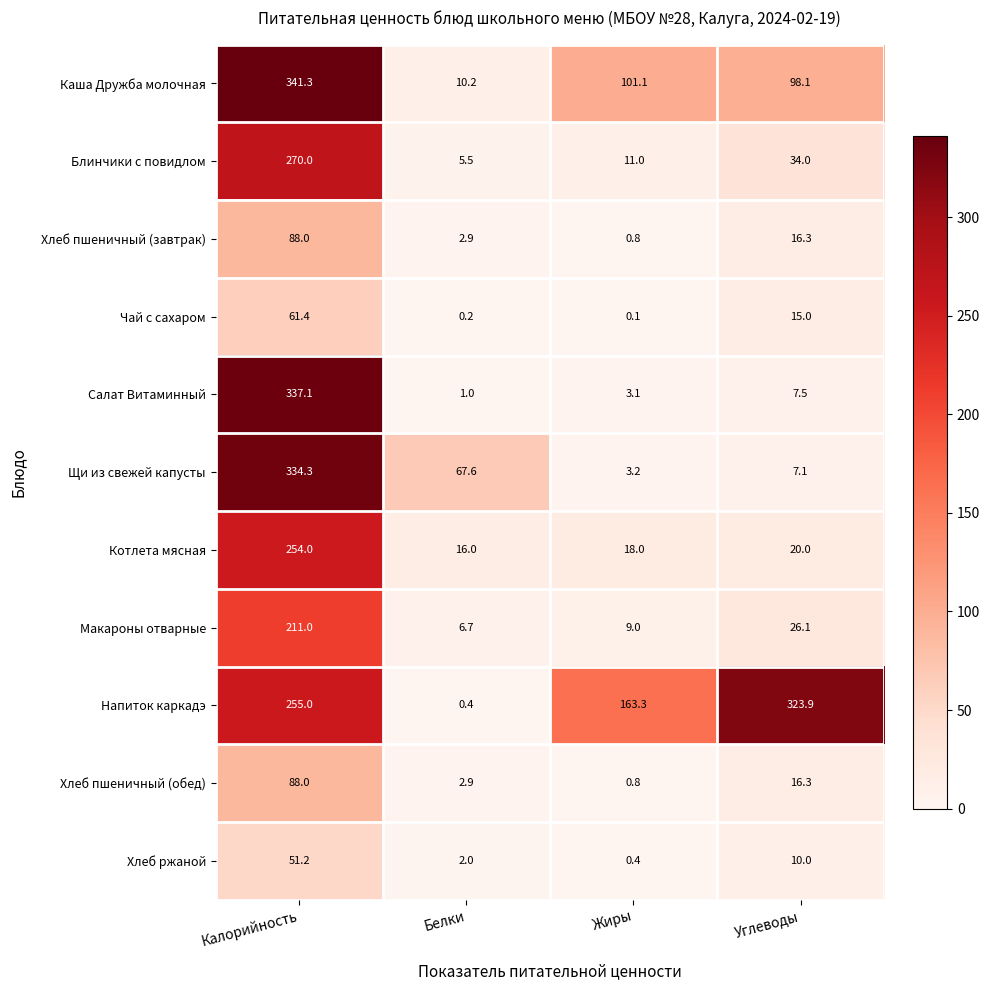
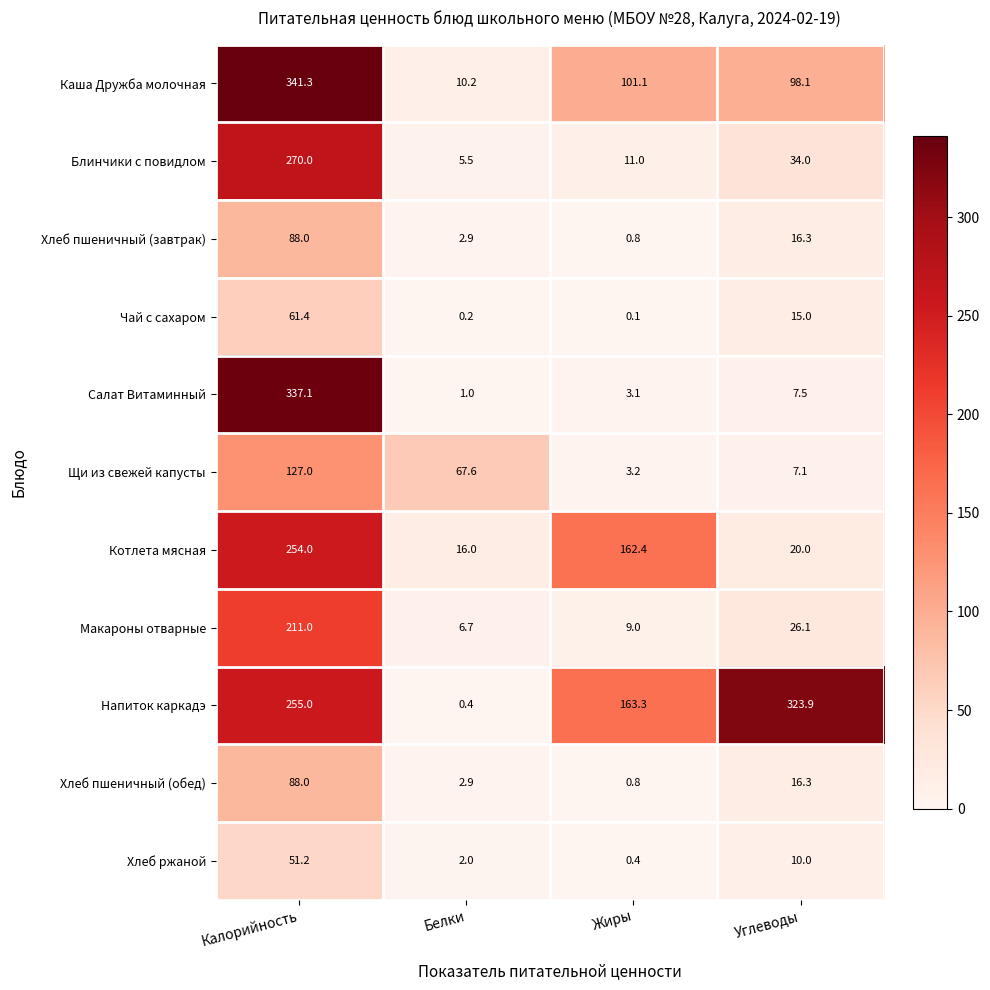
Щи из свежей капусты, Калорийность: 334.3 -> 127.0
Котлета мясная, Жиры: 18.0 -> 162.4
